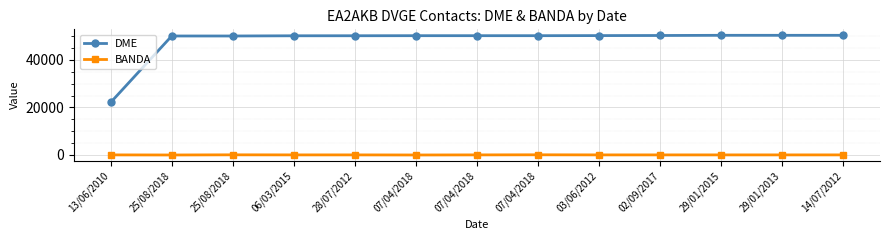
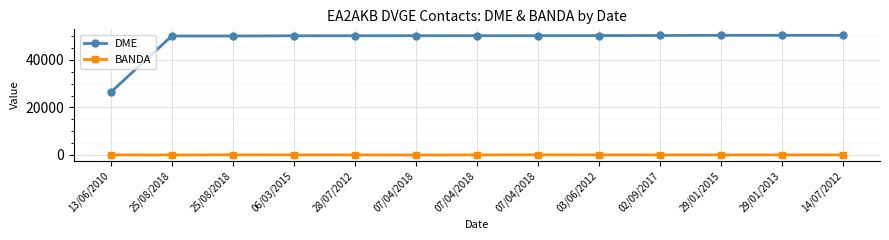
DME, 13/06/2010: 22000 -> 26000
